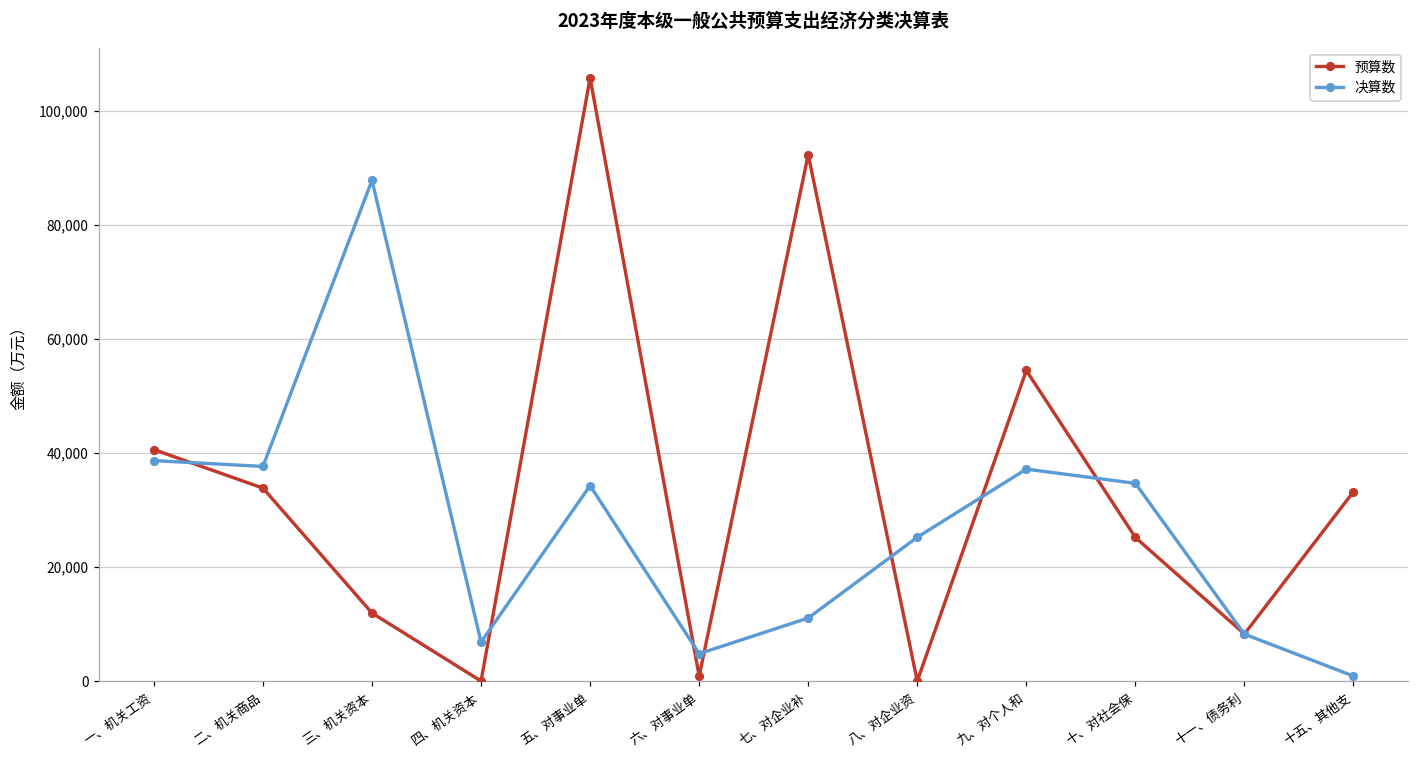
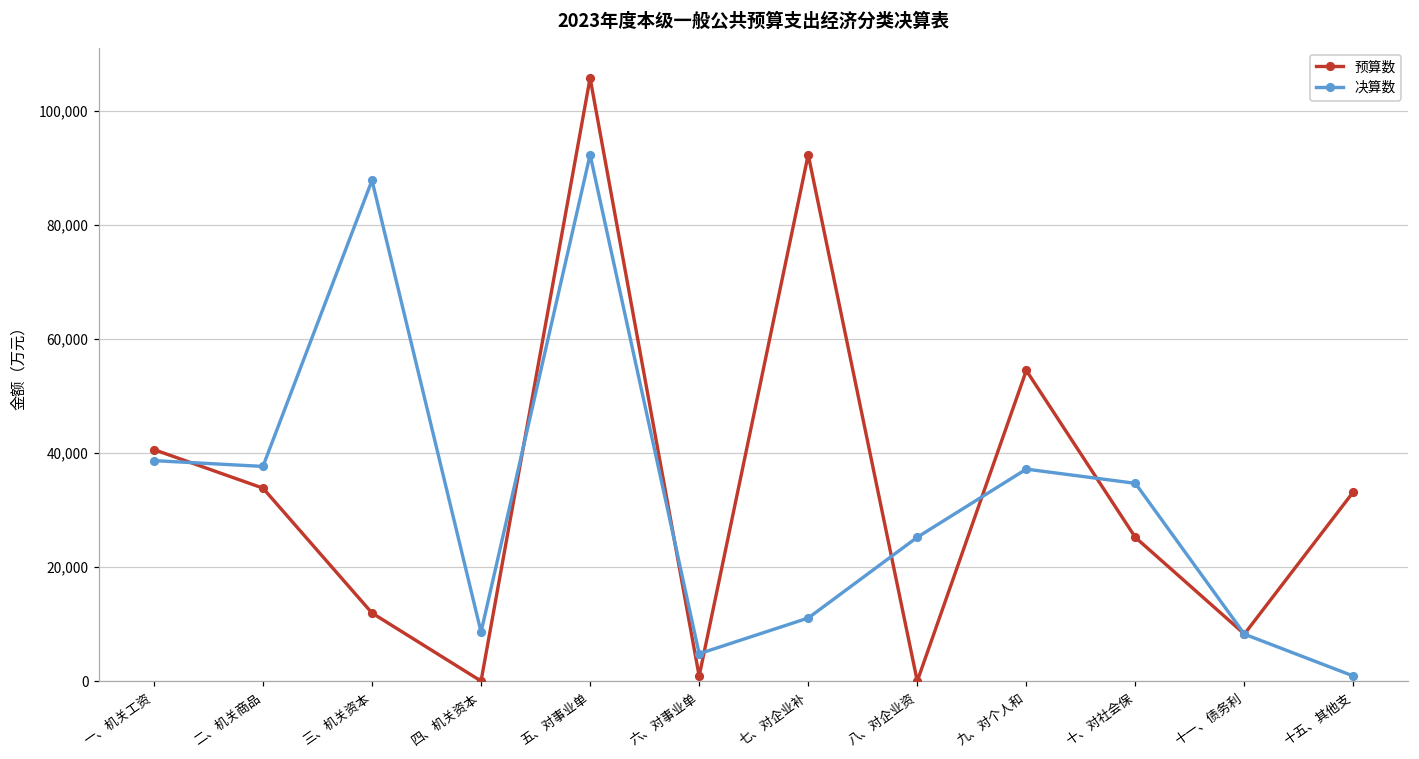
决算数, 四、机关资本: 7,000 -> 9,000
决算数, 五、对事业单: 34,000 -> 92,000
